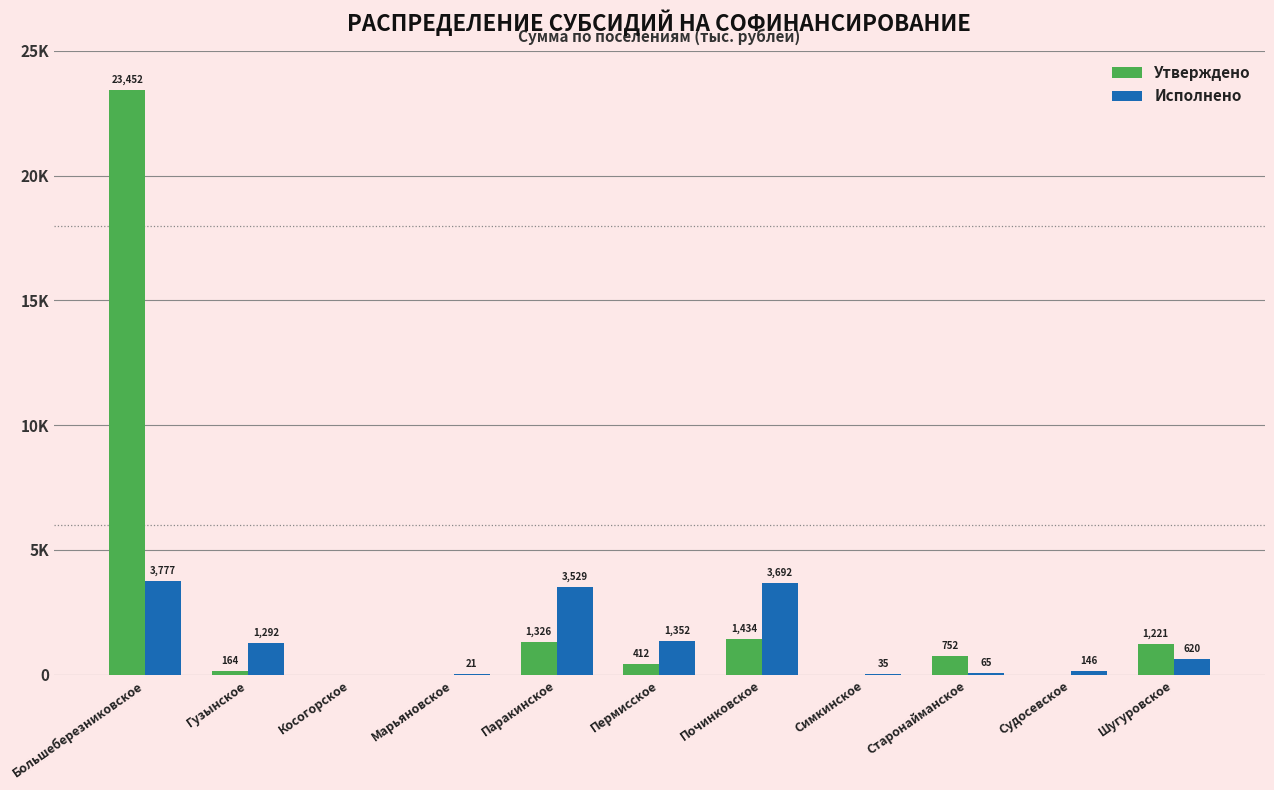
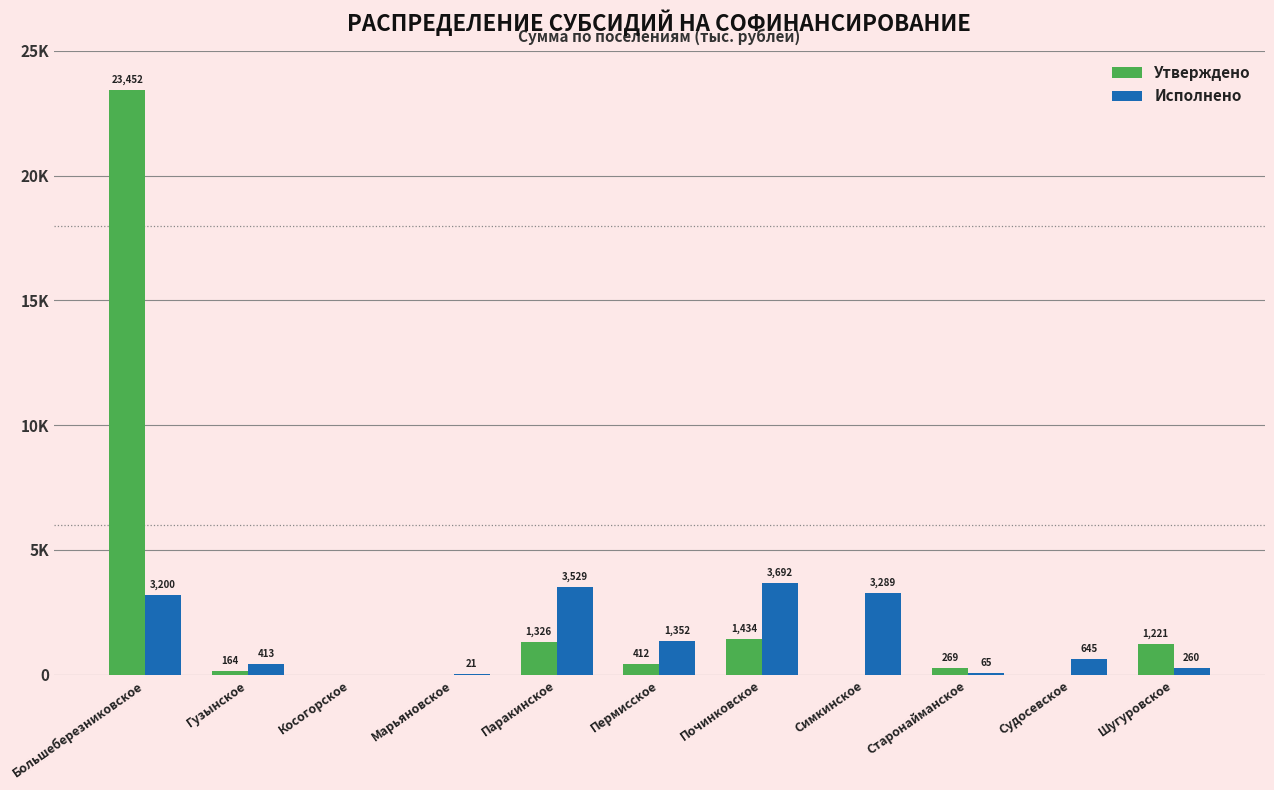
Исполнено, Большеберезниковское: 3,777 -> 3,200
Исполнено, Гузынское: 1,292 -> 413
Исполнено, Симкинское: 35 -> 3,289
Утверждено, Старонайманское: 752 -> 269
Исполнено, Судосевское: 146 -> 645
Исполнено, Шугуровское: 620 -> 260
